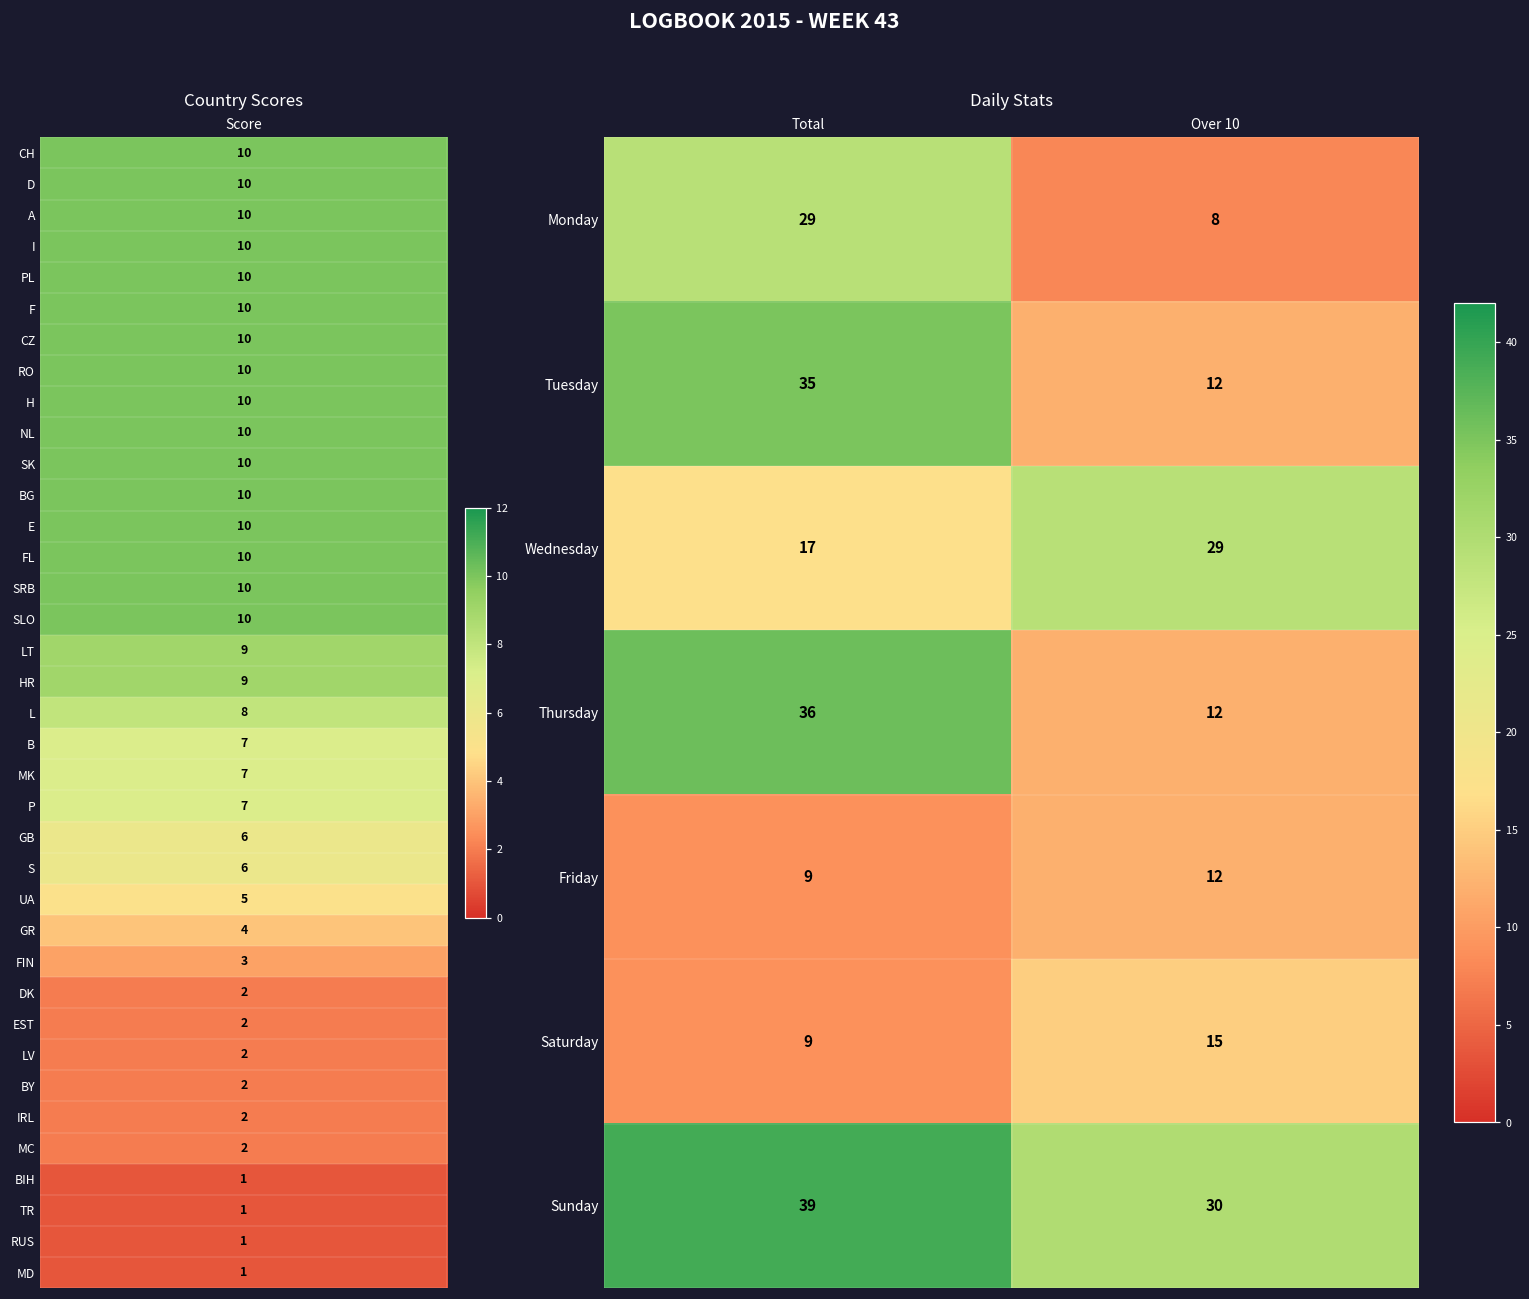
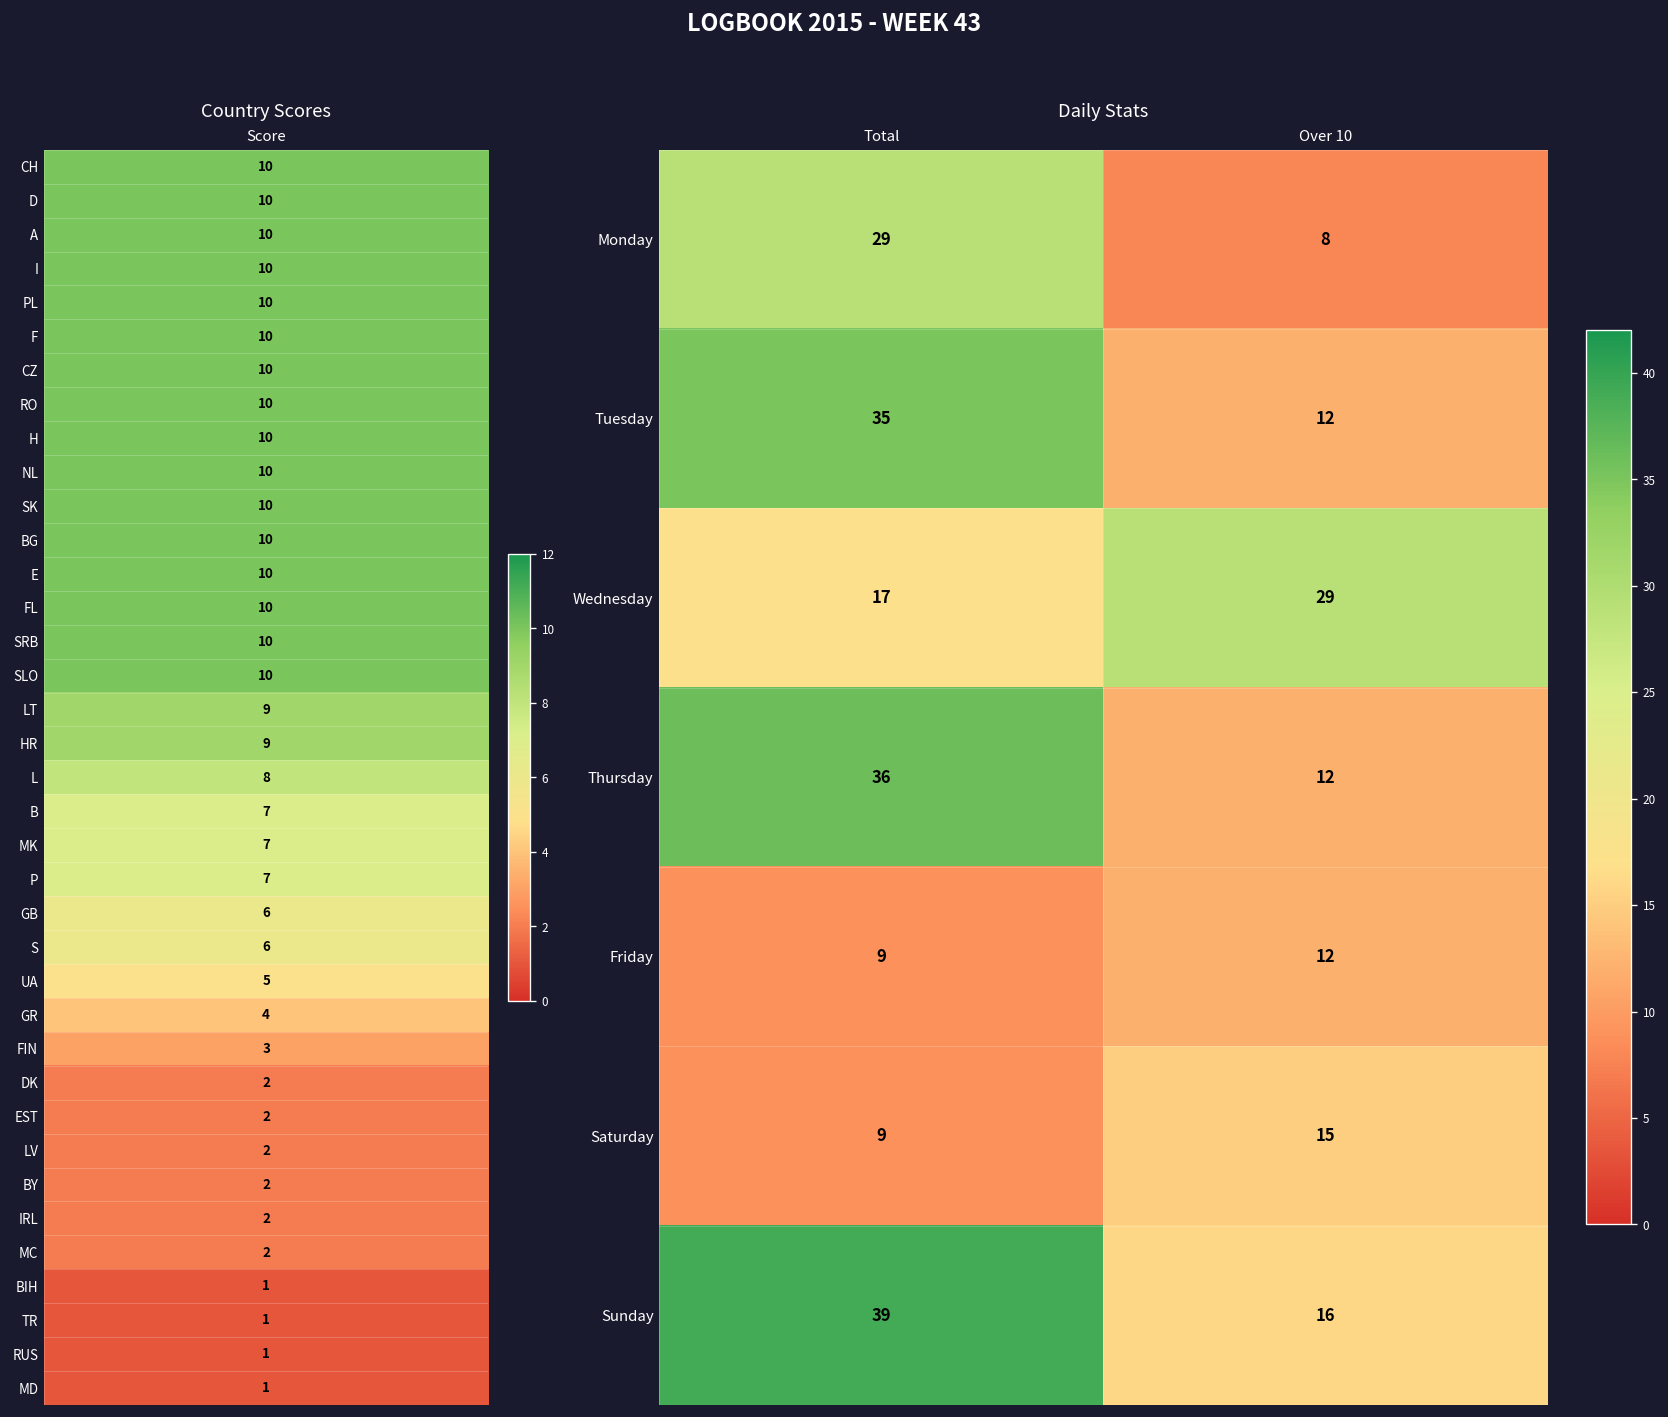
Sunday, Over 10: 30 -> 16
